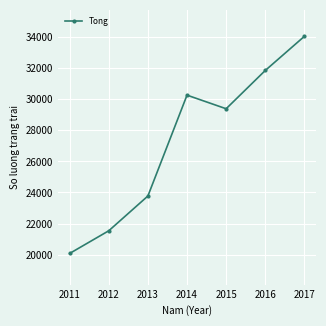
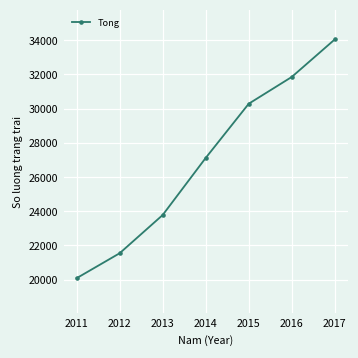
2014: 30300 -> 27100
2015: 29400 -> 30300
